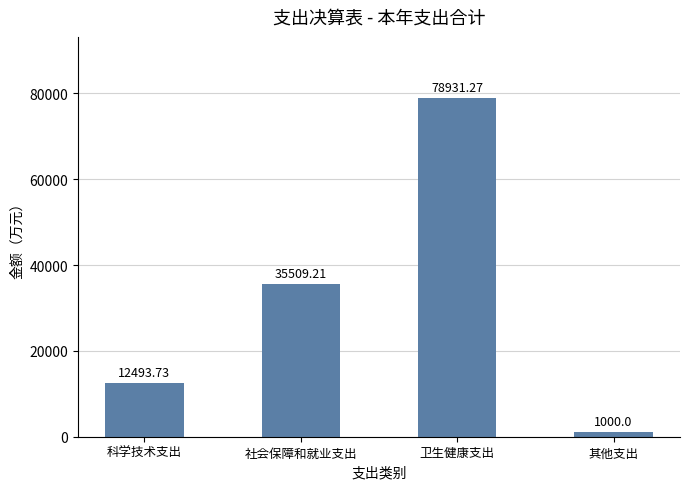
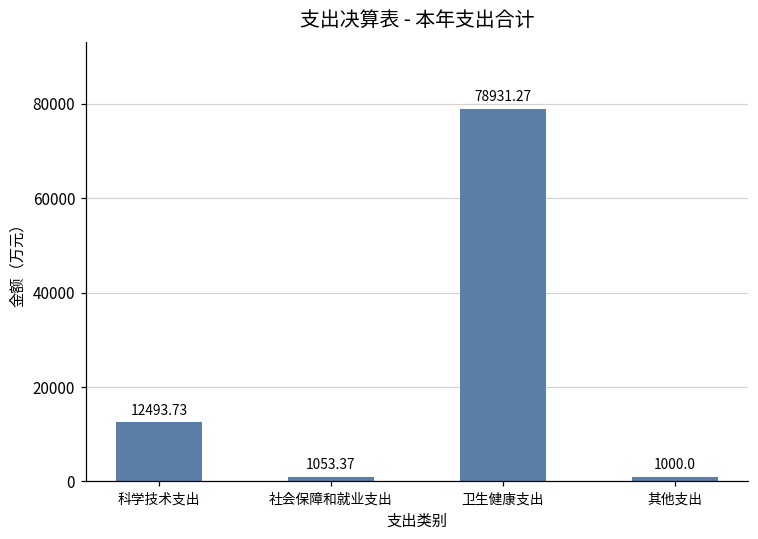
社会保障和就业支出: 35509.21 -> 1053.37
